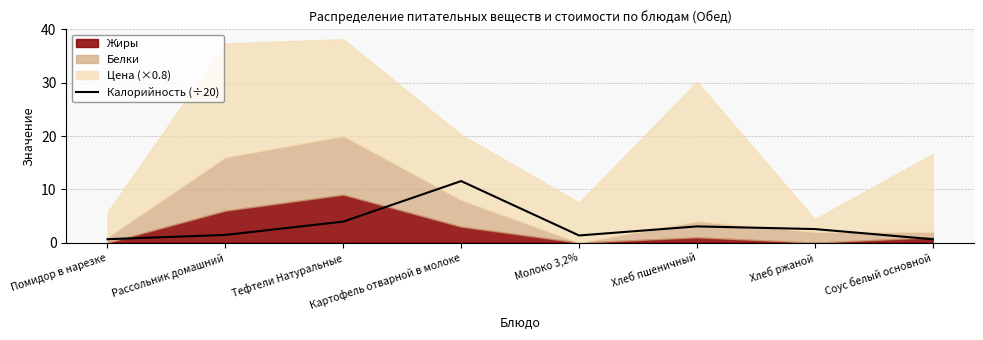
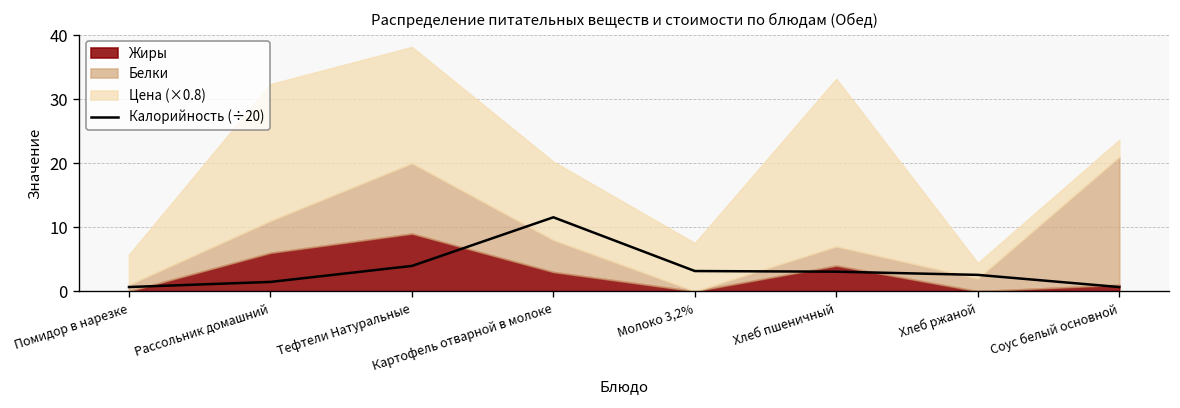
Белки, Рассольник домашний: 10 -> 5
Калорийность (÷20), Молоко 3,2%: 1 -> 3
Жиры, Хлеб пшеничный: 1 -> 4
Белки, Соус белый основной: 1 -> 20
Цена (×0.8), Соус белый основной: 15 -> 3
